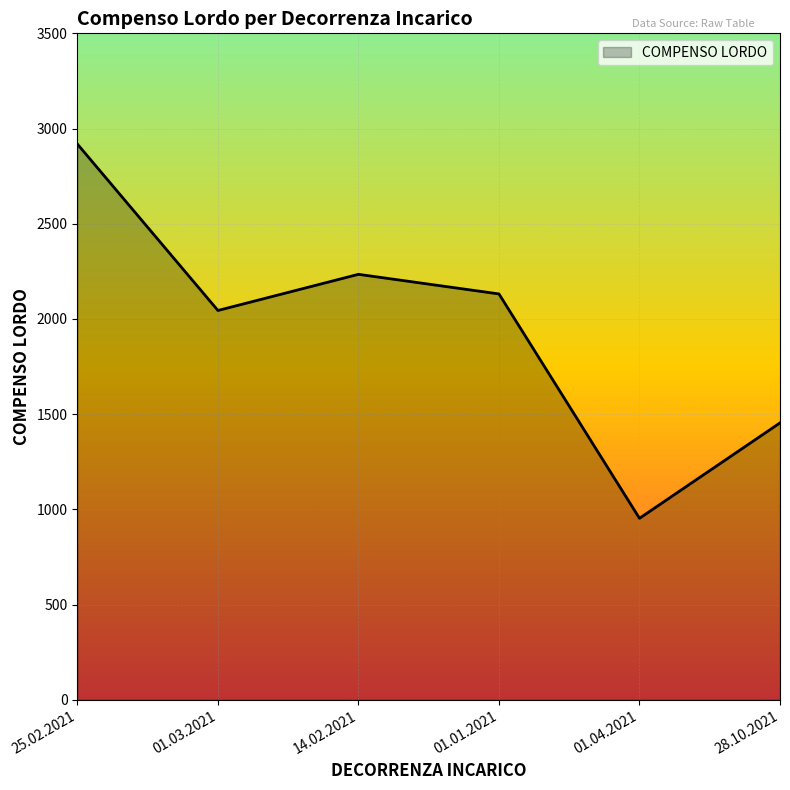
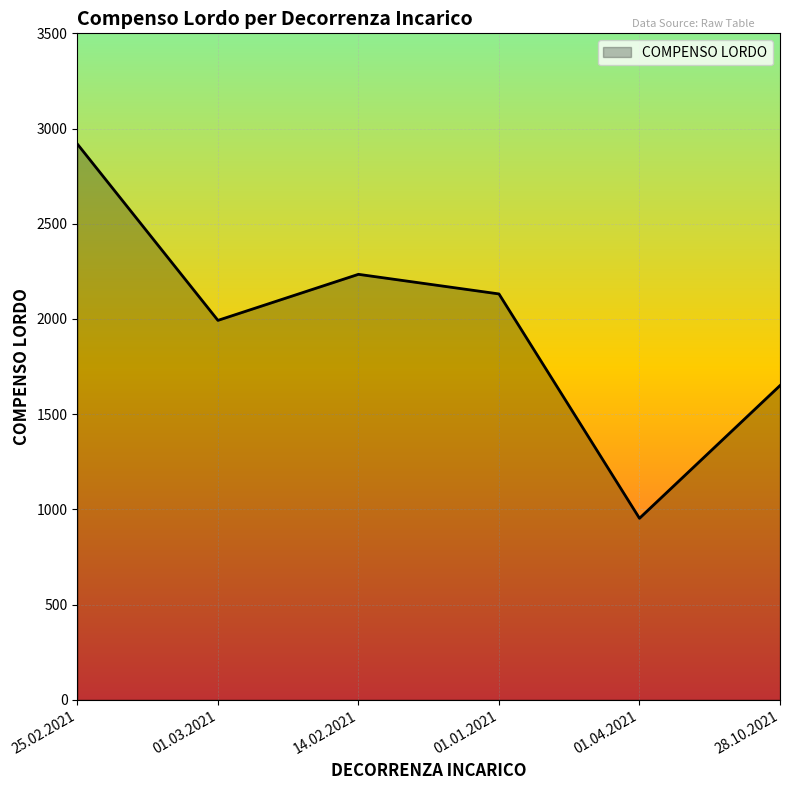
01.03.2021: 2040 -> 1990
28.10.2021: 1450 -> 1650
